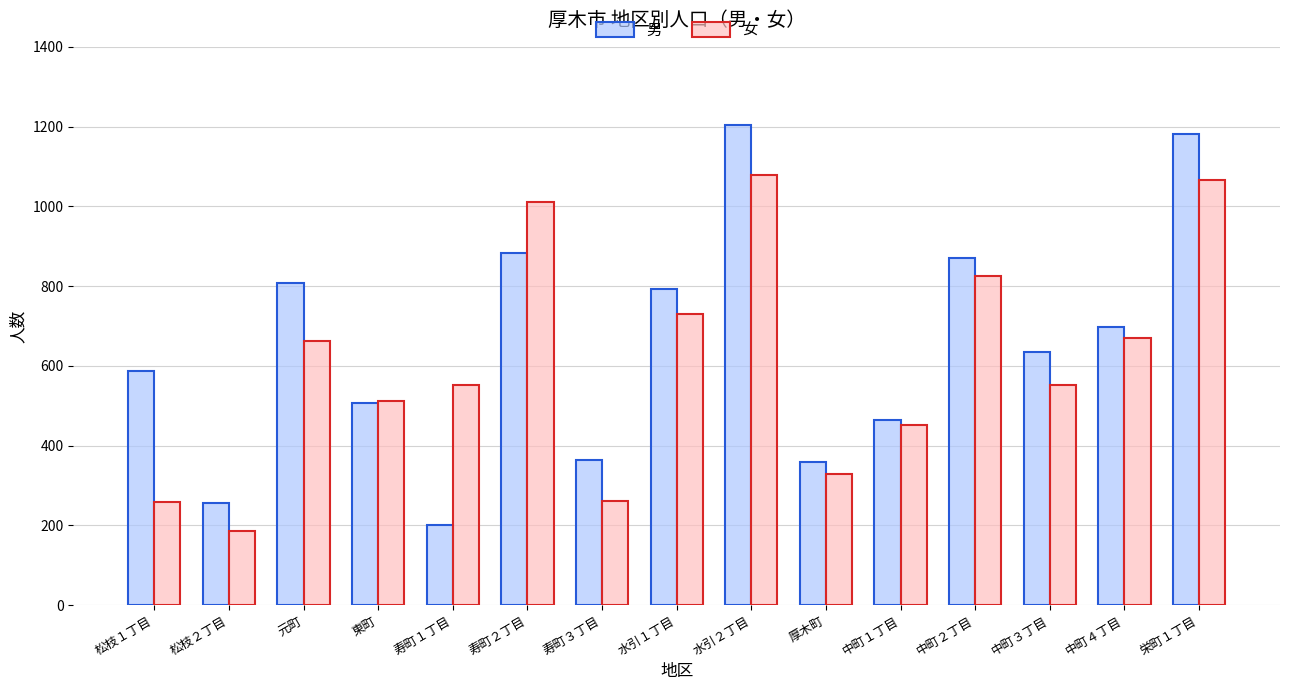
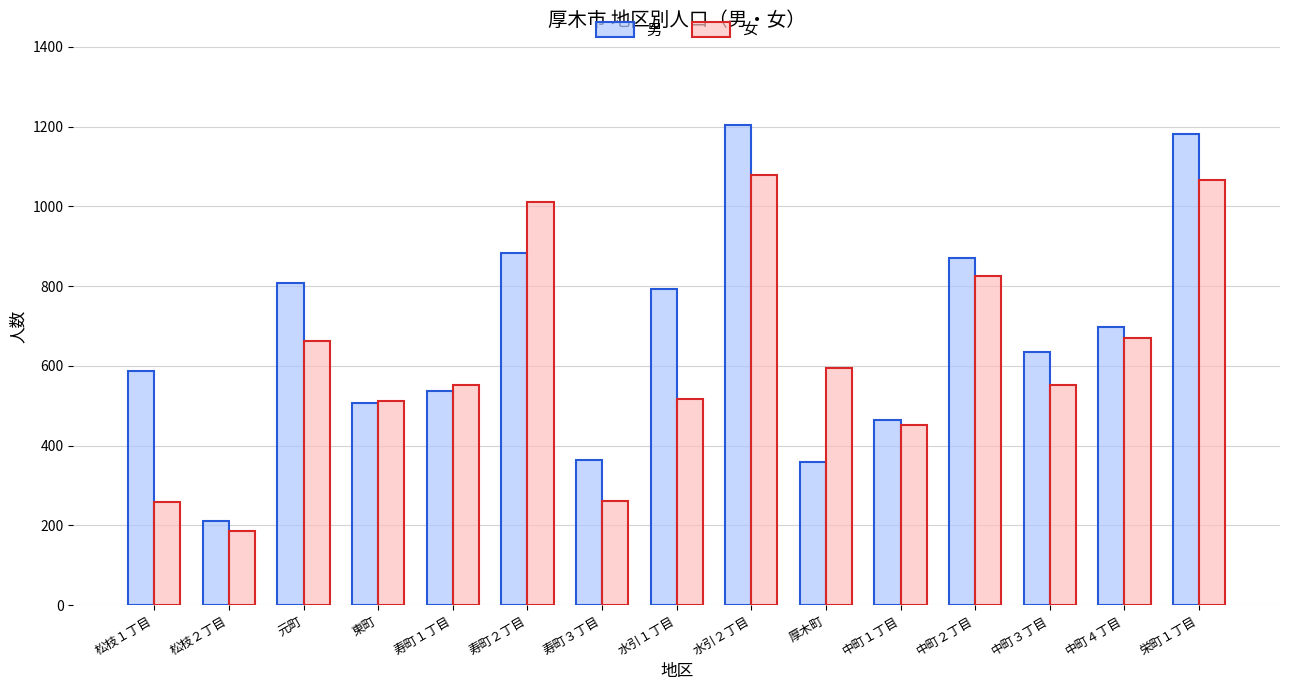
男, 松枝２丁目: 260 -> 210
男, 寿町１丁目: 200 -> 540
女, 水引１丁目: 730 -> 520
女, 厚木町: 330 -> 590
